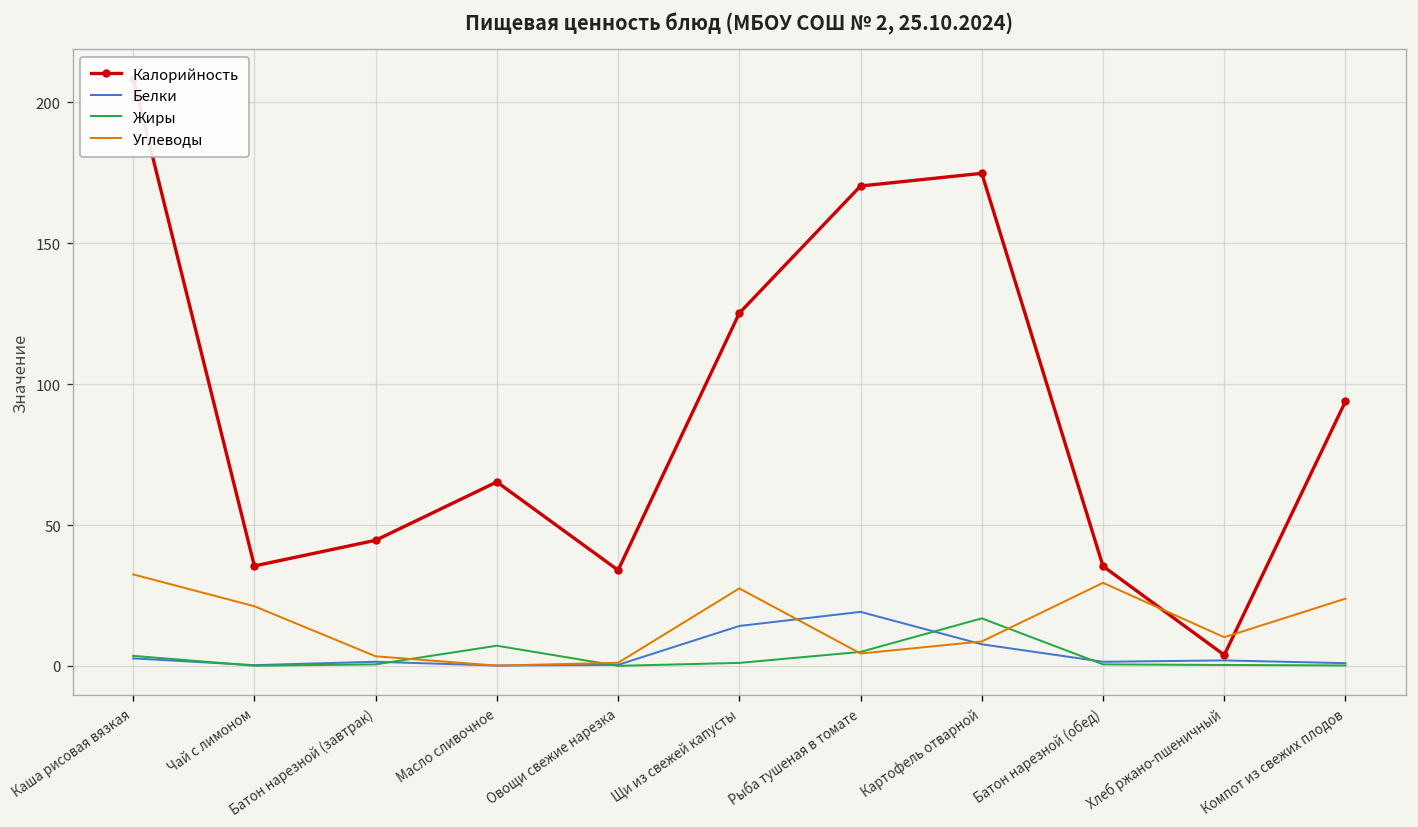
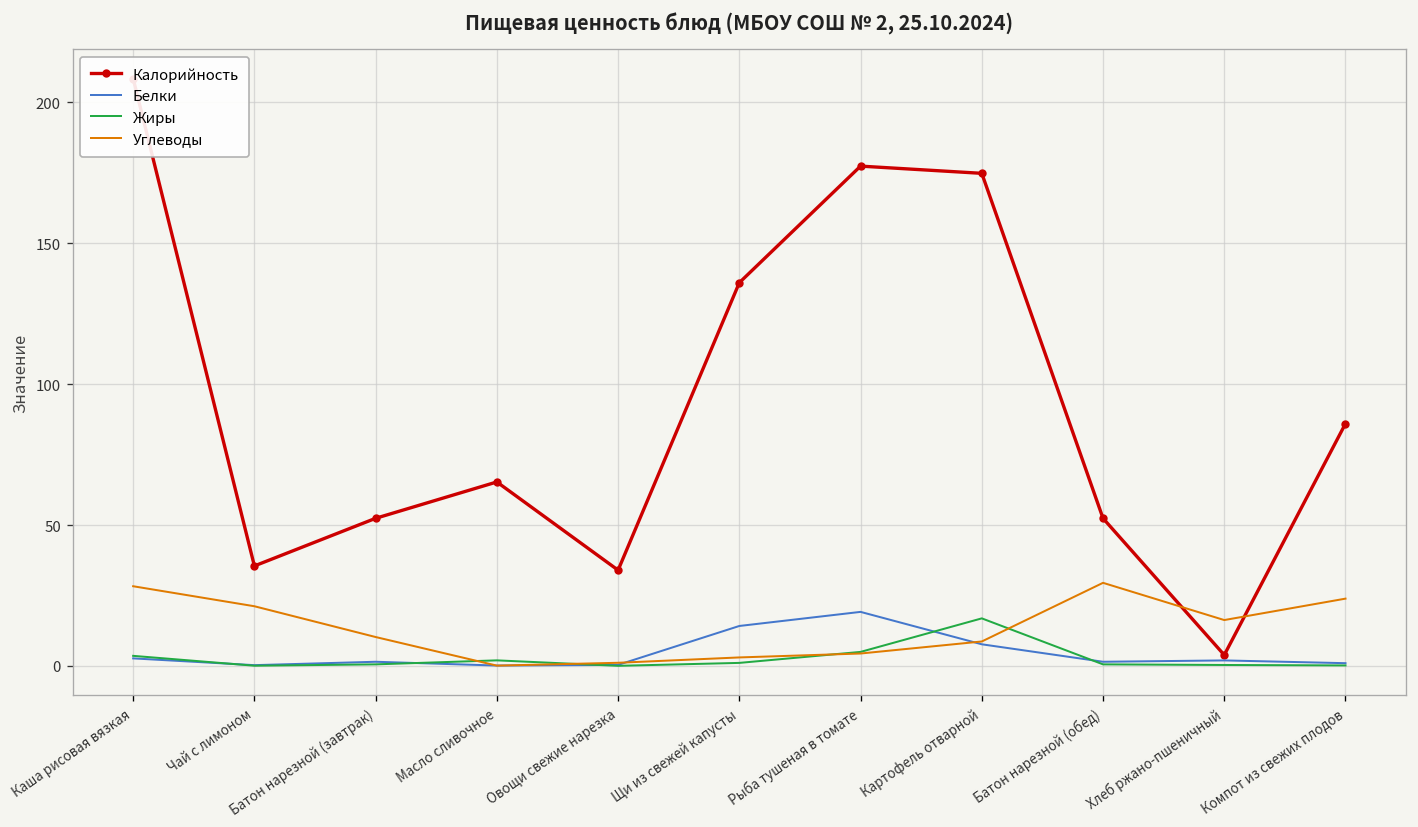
Углеводы, Каша рисовая вязкая: 33 -> 28
Калорийность, Батон нарезной (завтрак): 45 -> 52
Углеводы, Батон нарезной (завтрак): 3 -> 10
Жиры, Масло сливочное: 7 -> 2
Калорийность, Щи из свежей капусты: 125 -> 136
Углеводы, Щи из свежей капусты: 28 -> 3
Калорийность, Рыба тушеная в томате: 170 -> 177
Калорийность, Батон нарезной (обед): 35 -> 52
Углеводы, Хлеб ржано-пшеничный: 10 -> 16
Калорийность, Компот из свежих плодов: 94 -> 86
